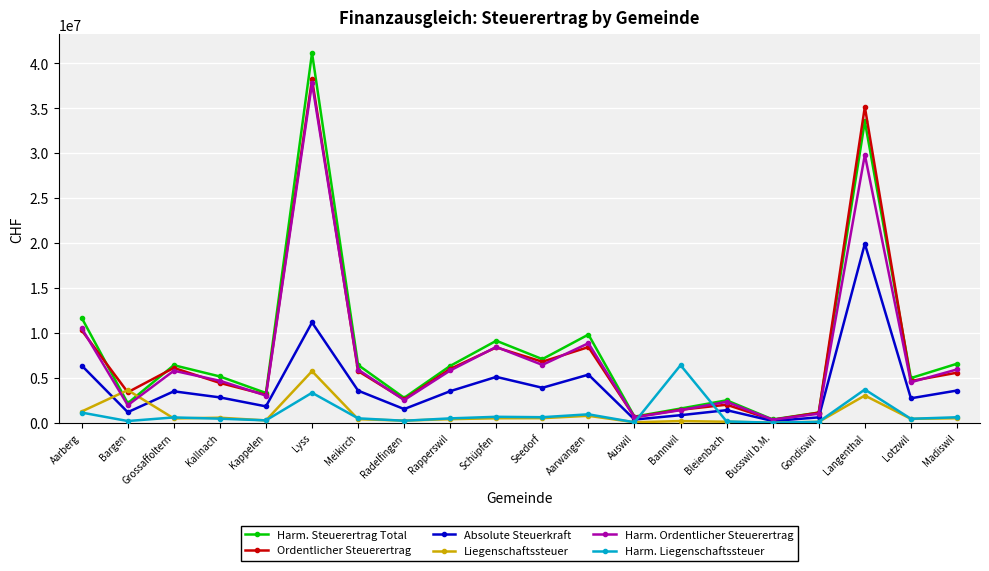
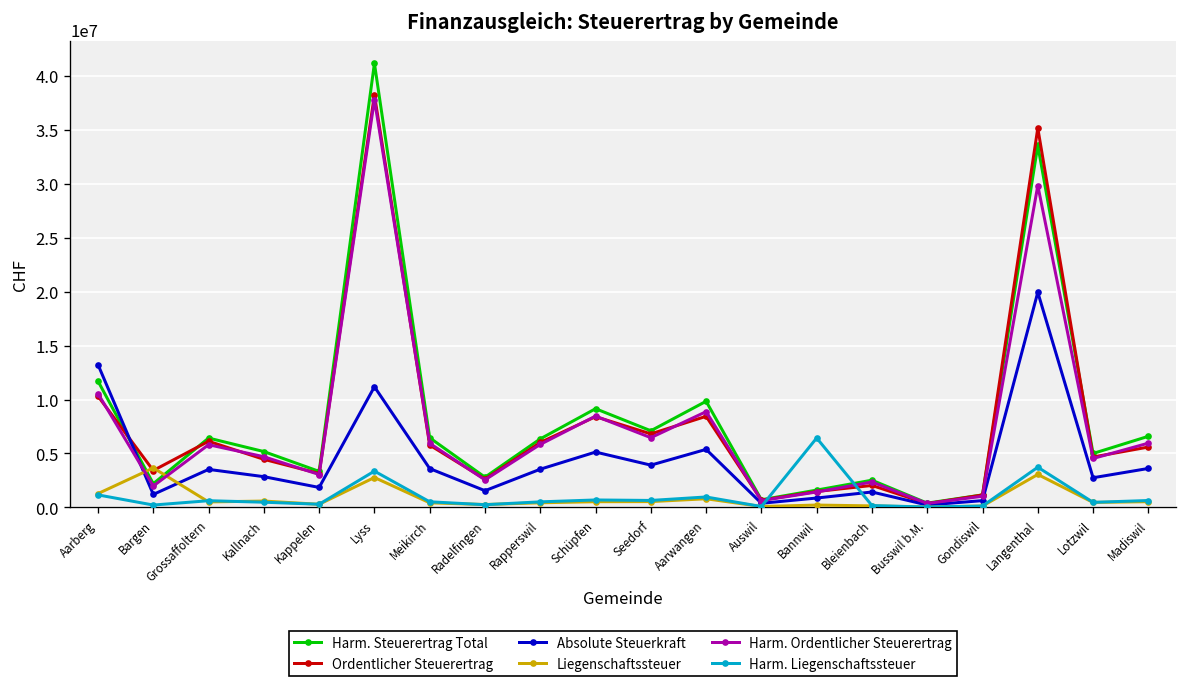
Absolute Steuerkraft, Aarberg: 6000000 -> 13000000
Liegenschaftssteuer, Lyss: 6000000 -> 3000000
